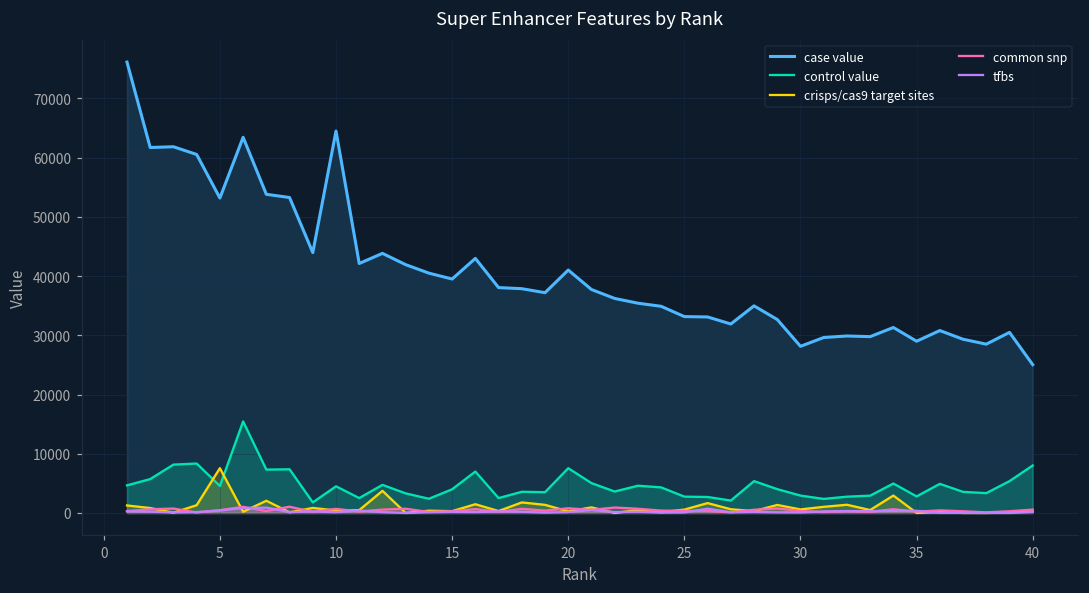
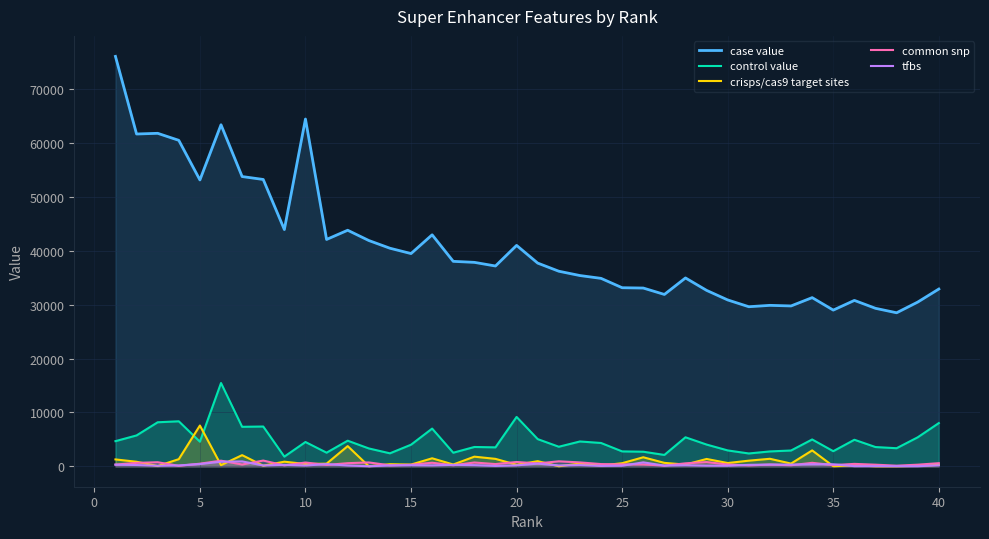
control value, 20: 8000 -> 9000
case value, 30: 28000 -> 31000
case value, 40: 25000 -> 33000
